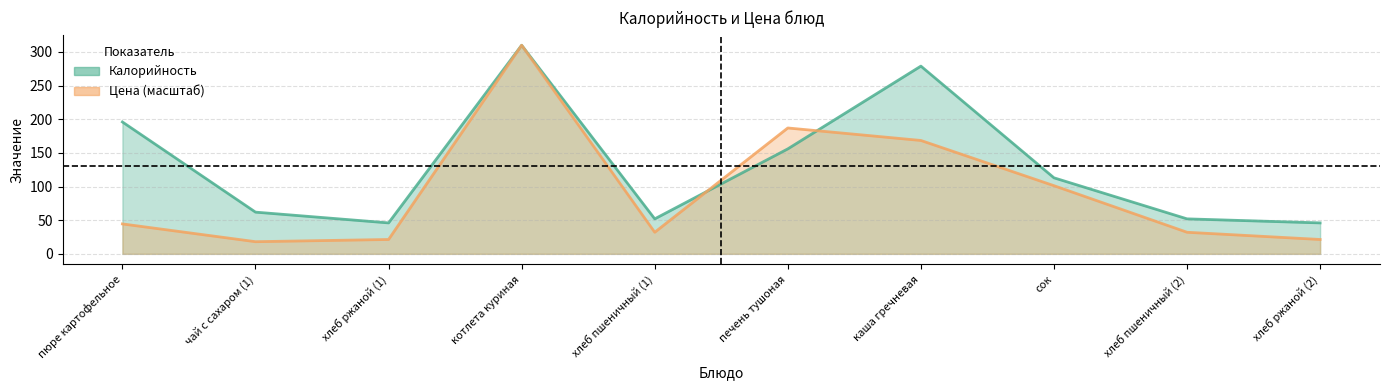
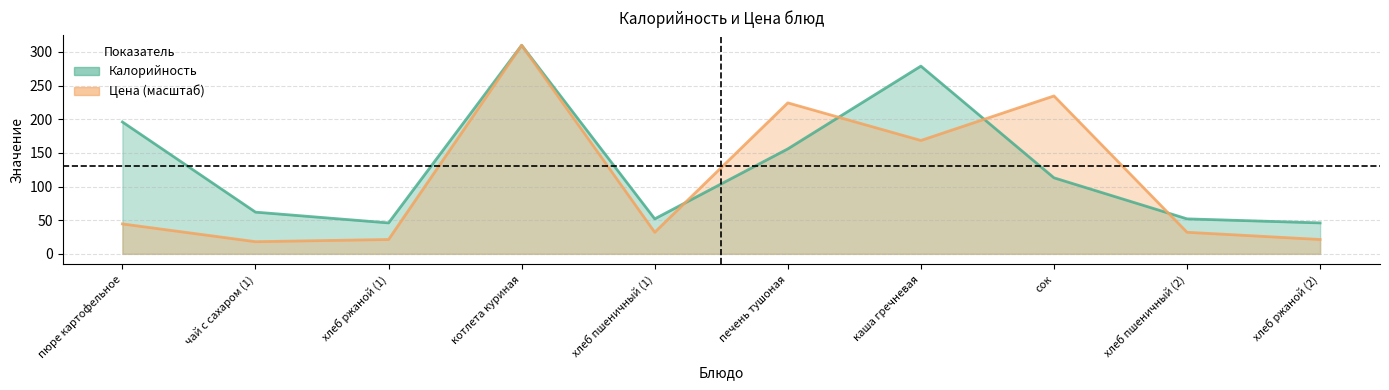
Цена (масштаб), печень тушоная: 190 -> 220
Цена (масштаб), сок: 100 -> 230
